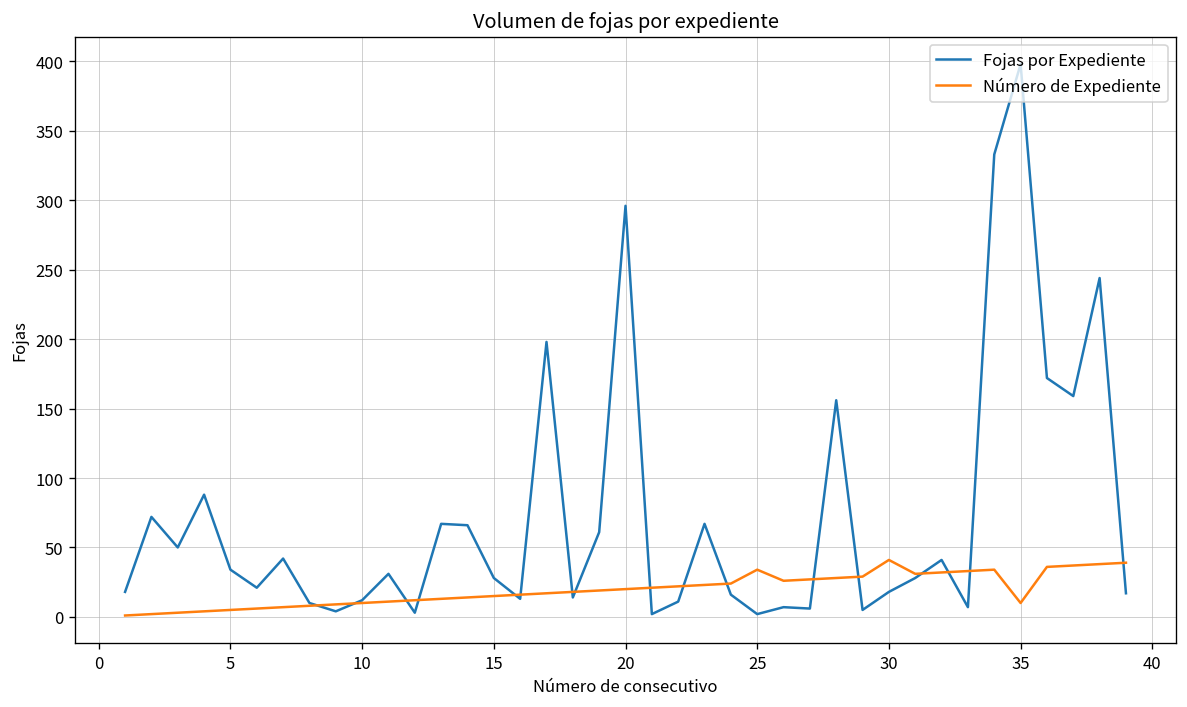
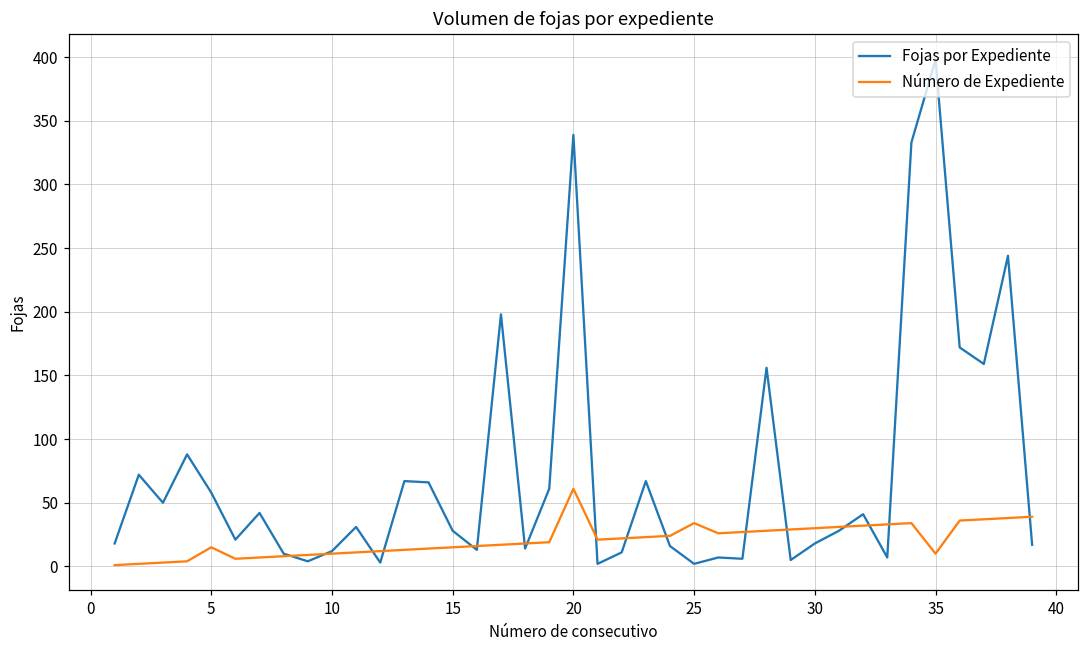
Fojas por Expediente, 5: 34 -> 58
Número de Expediente, 5: 5 -> 15
Fojas por Expediente, 20: 296 -> 339
Número de Expediente, 20: 20 -> 61
Número de Expediente, 30: 41 -> 30
